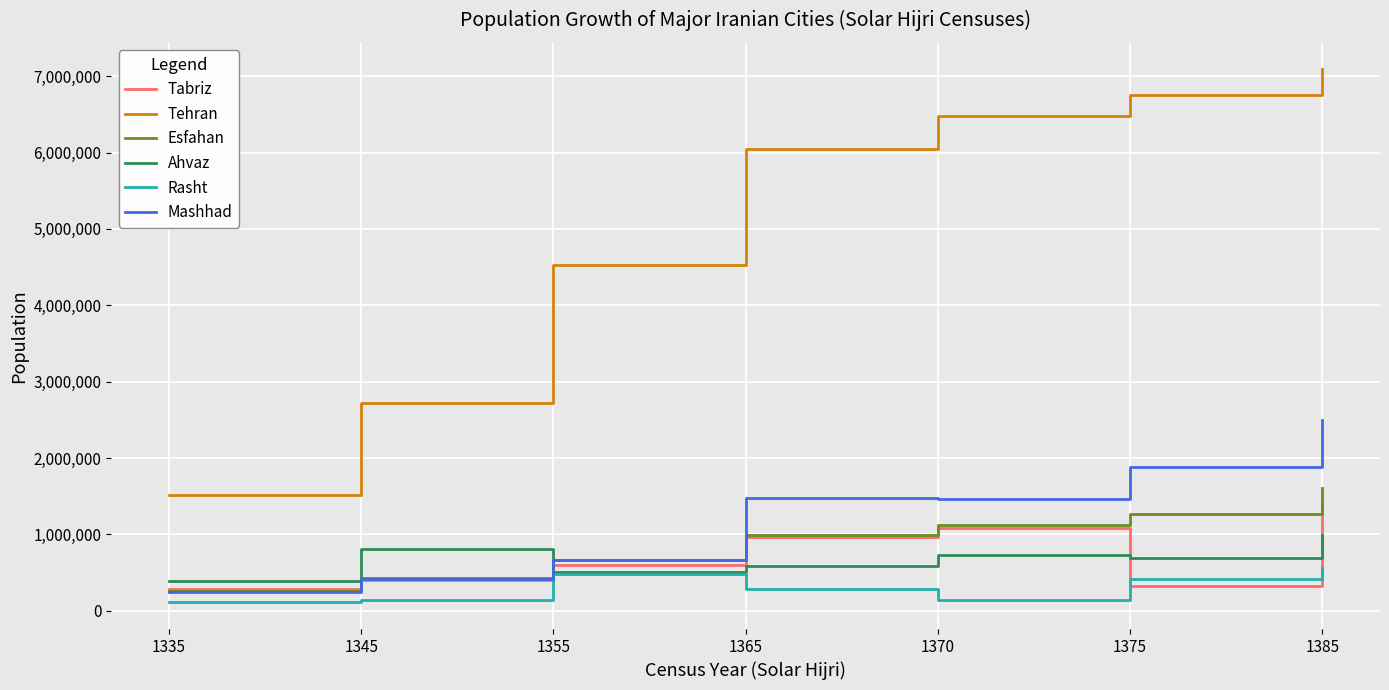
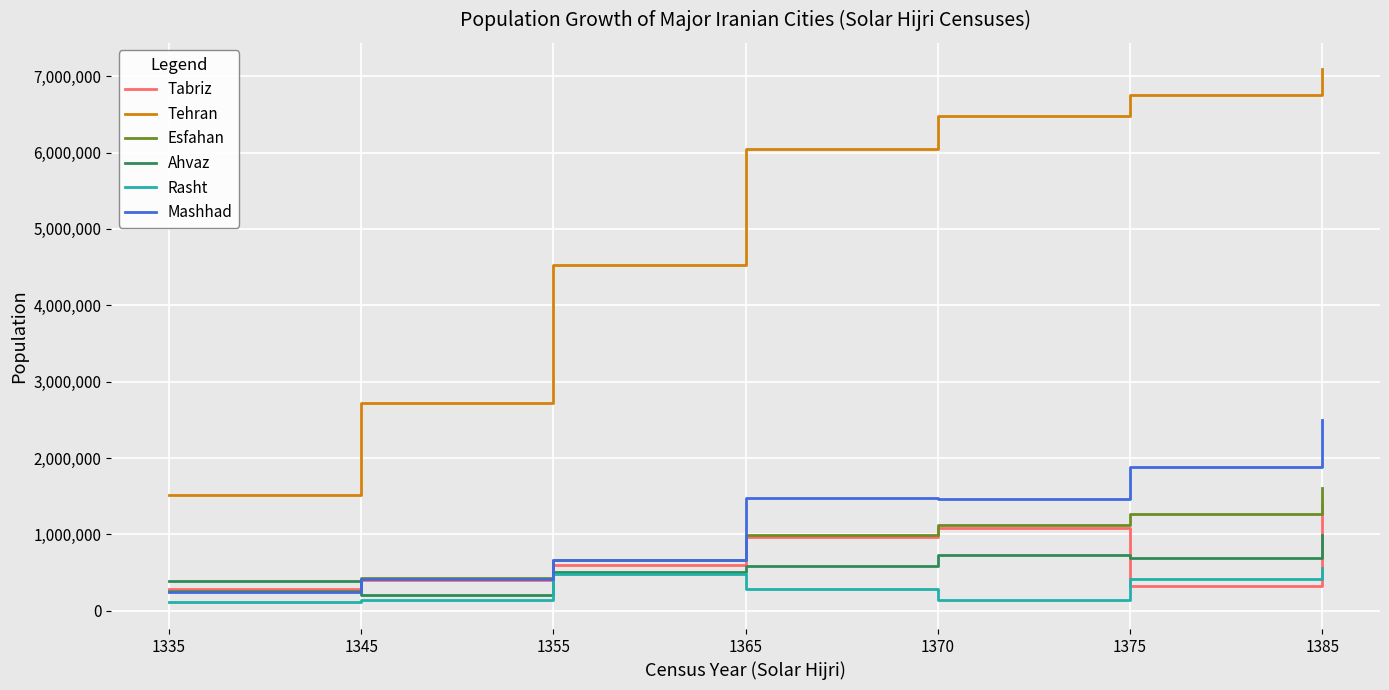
Ahvaz, 1345: 800,000 -> 200,000
